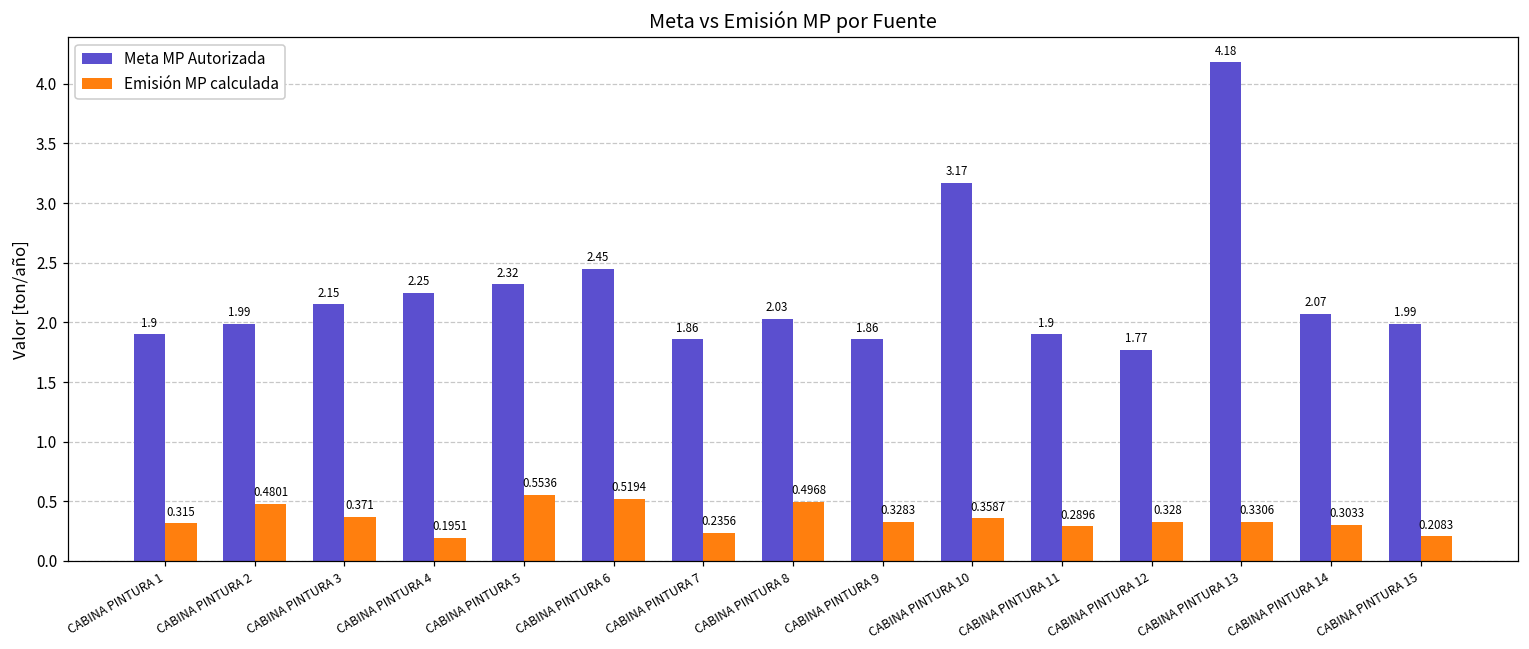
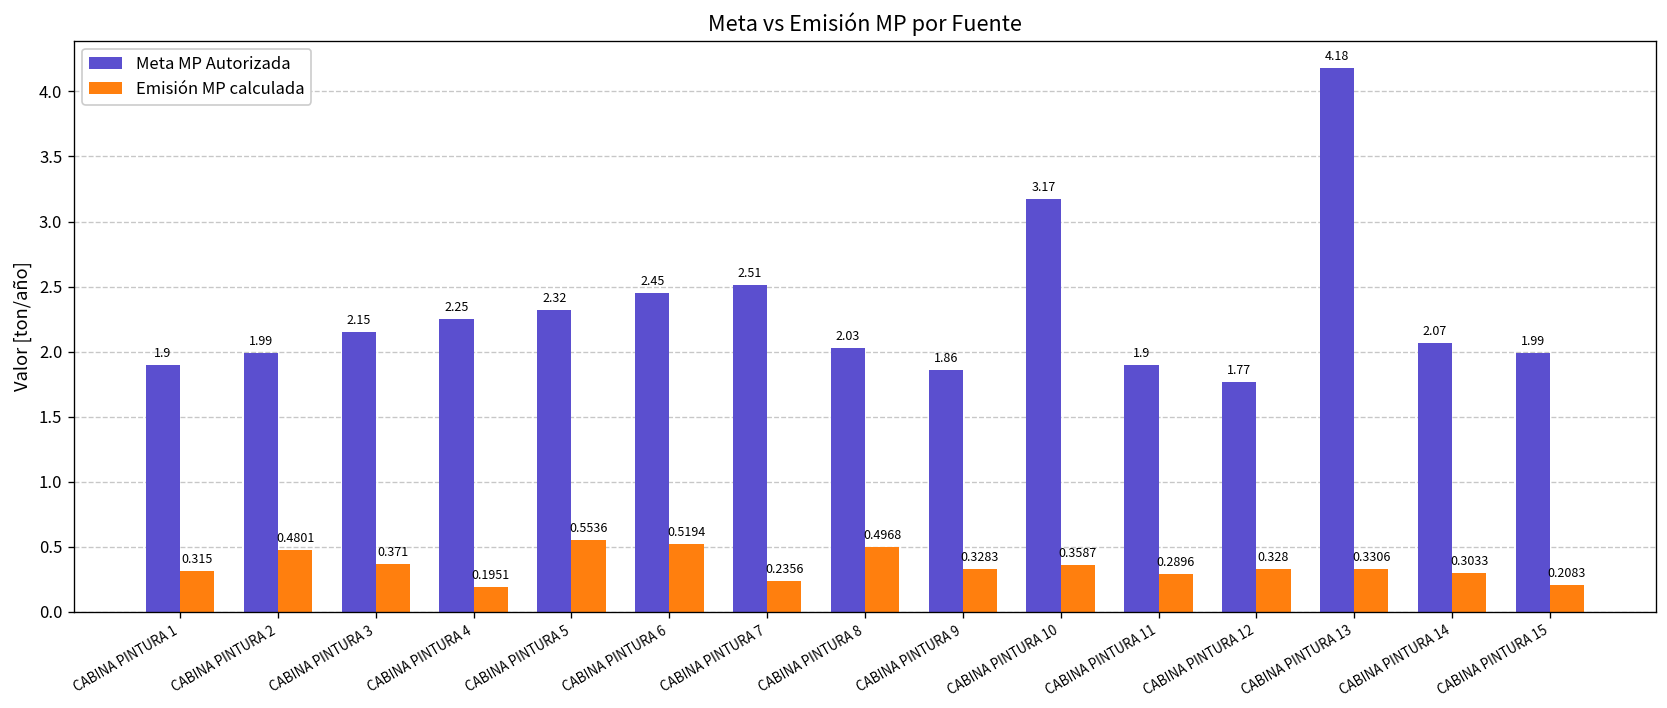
Meta MP Autorizada, CABINA PINTURA 7: 1.86 -> 2.51
